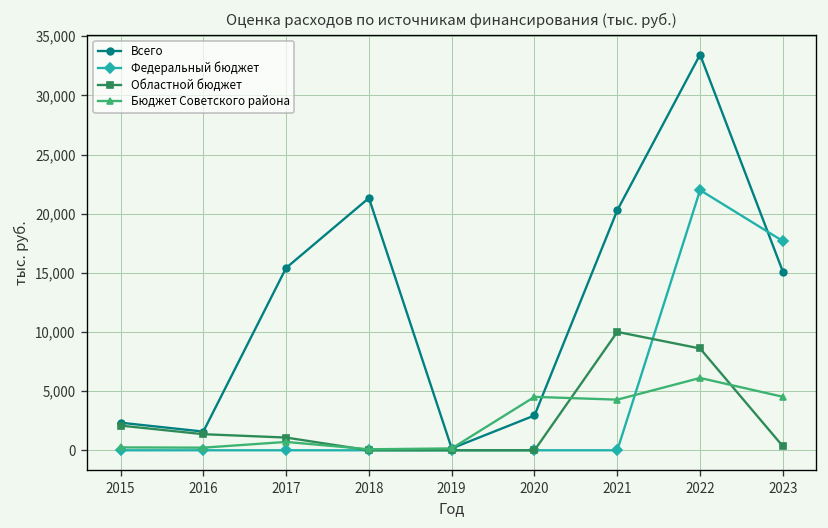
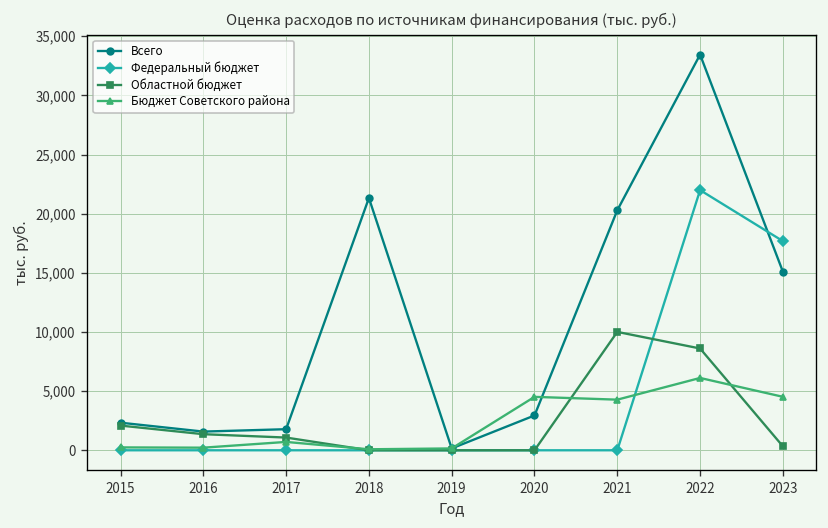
Всего, 2017: 15,000 -> 2,000
